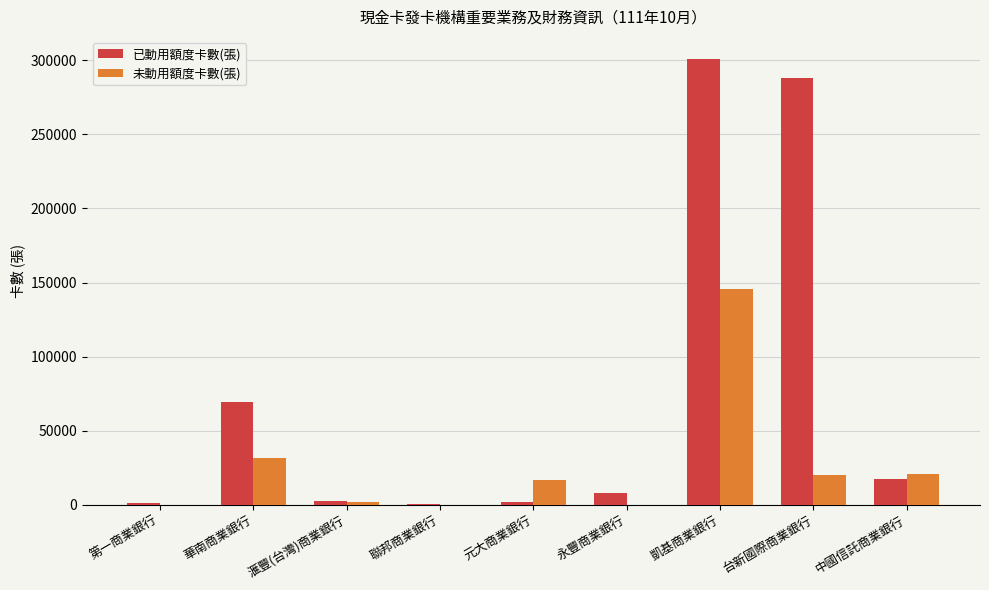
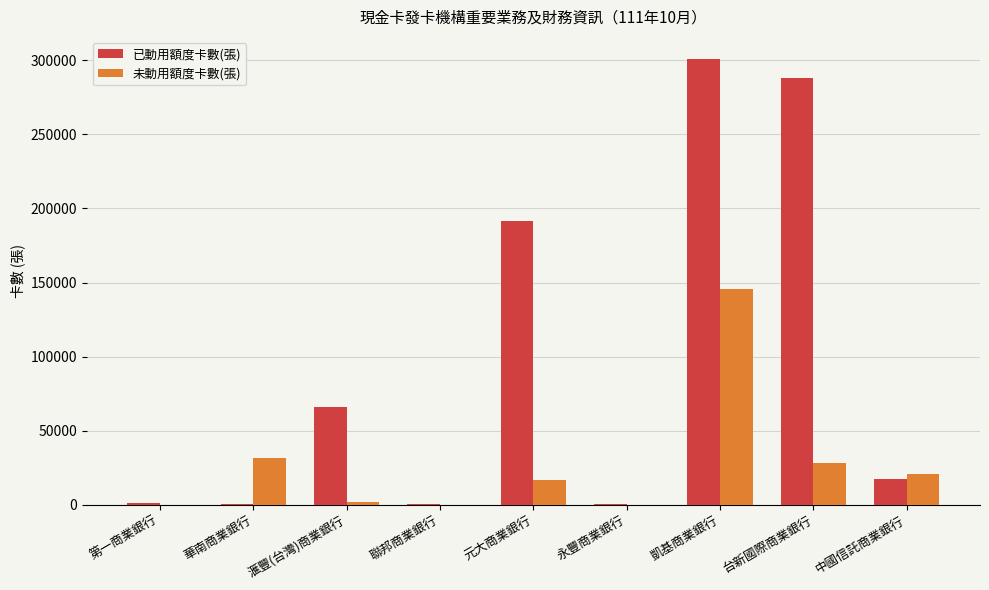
已動用額度卡數(張), 華南商業銀行: 69000 -> 1000
已動用額度卡數(張), 滙豐(台灣)商業銀行: 2000 -> 66000
已動用額度卡數(張), 元大商業銀行: 2000 -> 191000
已動用額度卡數(張), 永豐商業銀行: 8000 -> 0
未動用額度卡數(張), 台新國際商業銀行: 20000 -> 28000
